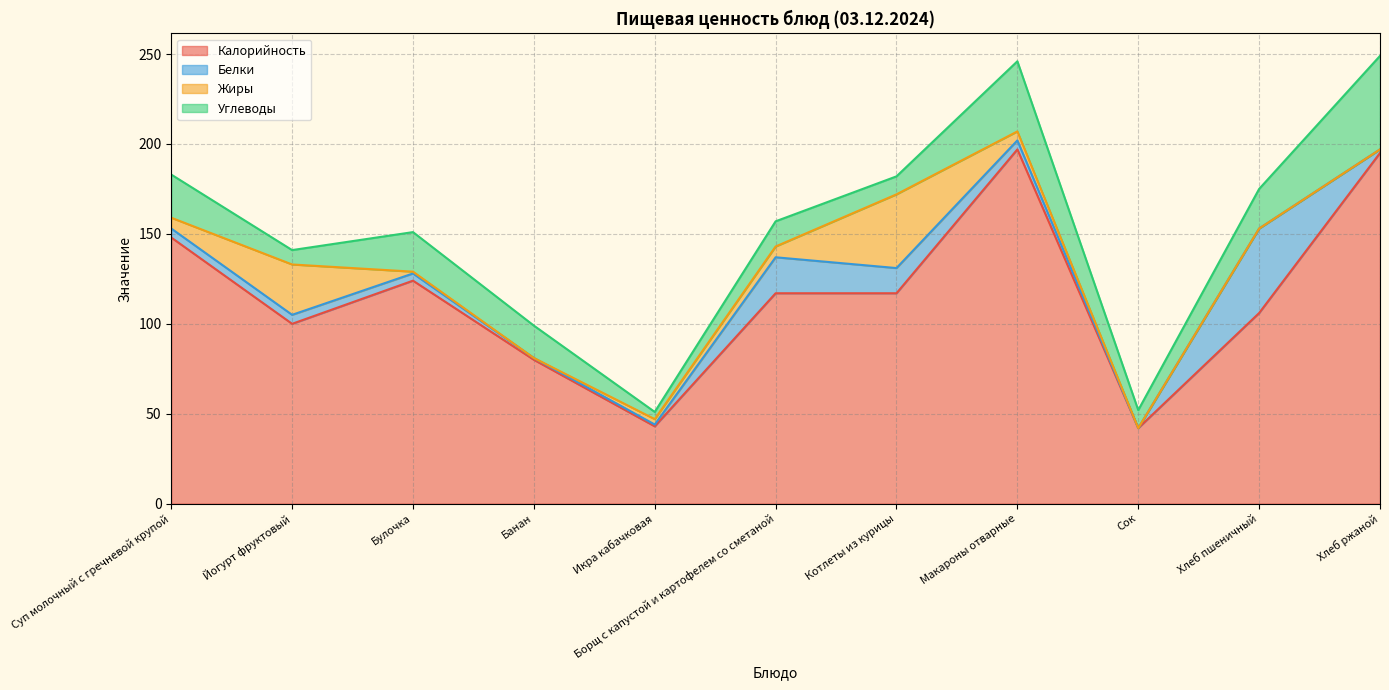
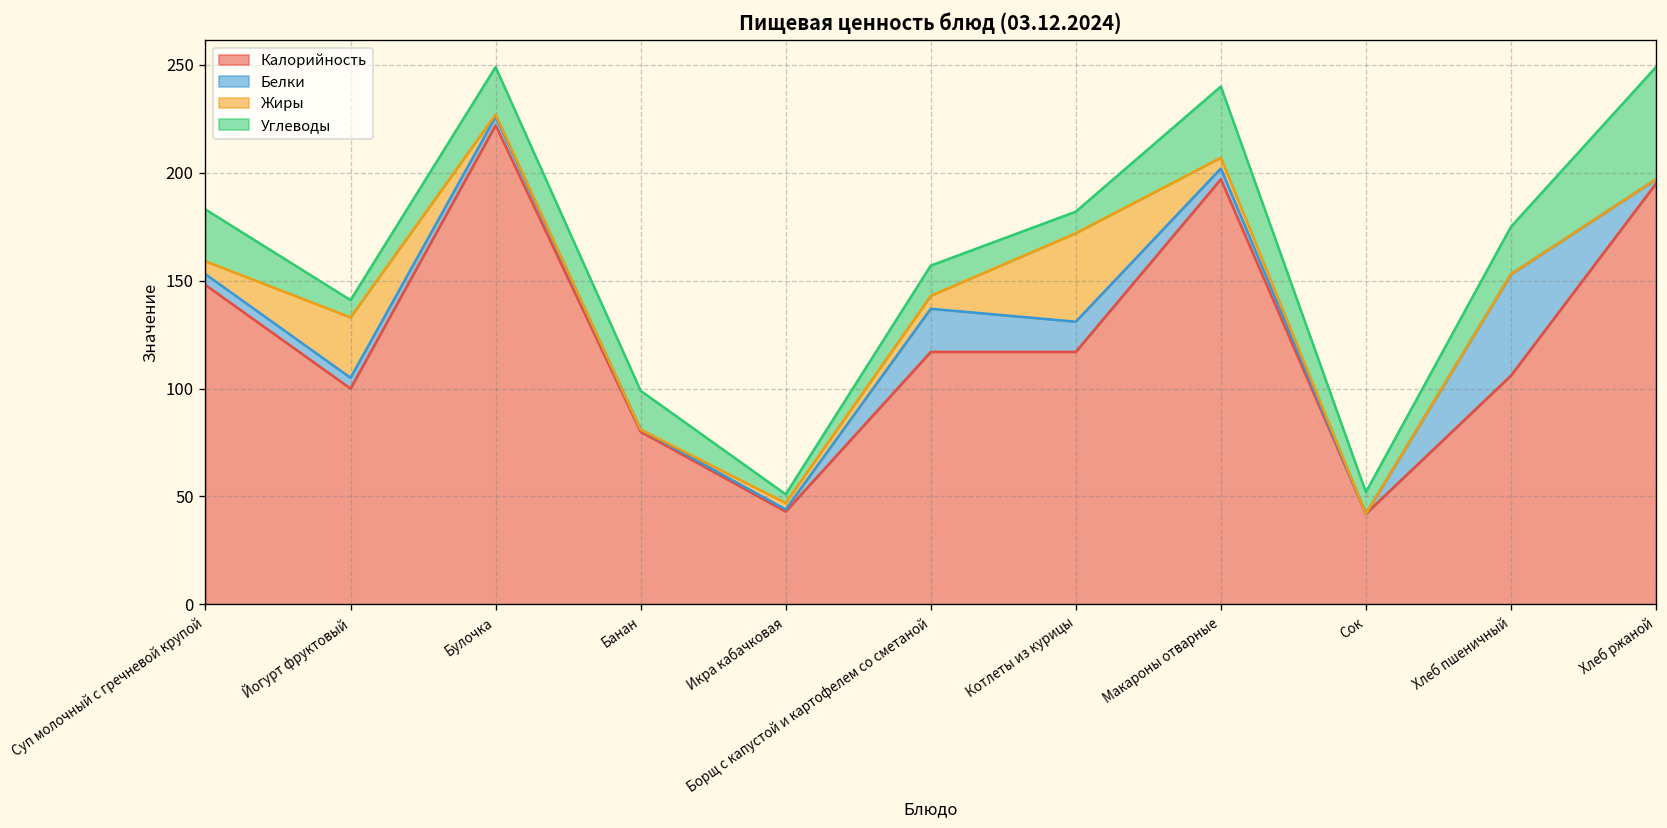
Калорийность, Булочка: 124 -> 222
Углеводы, Макароны отварные: 39 -> 33
